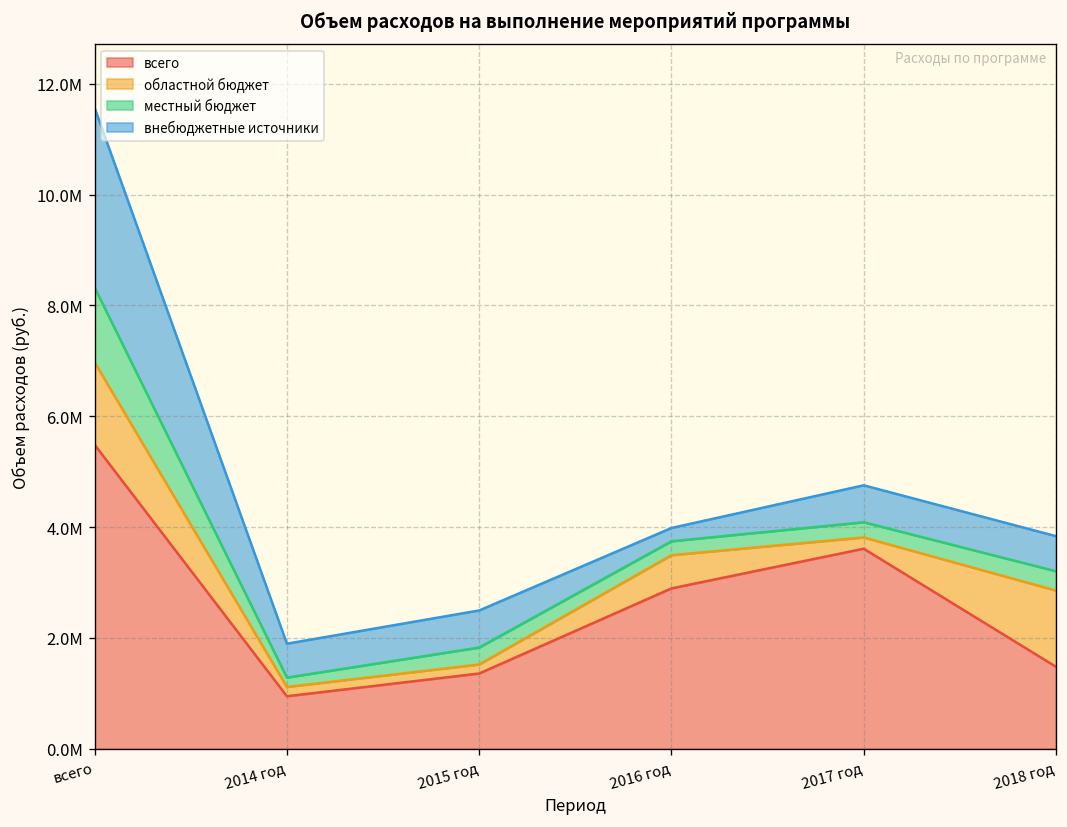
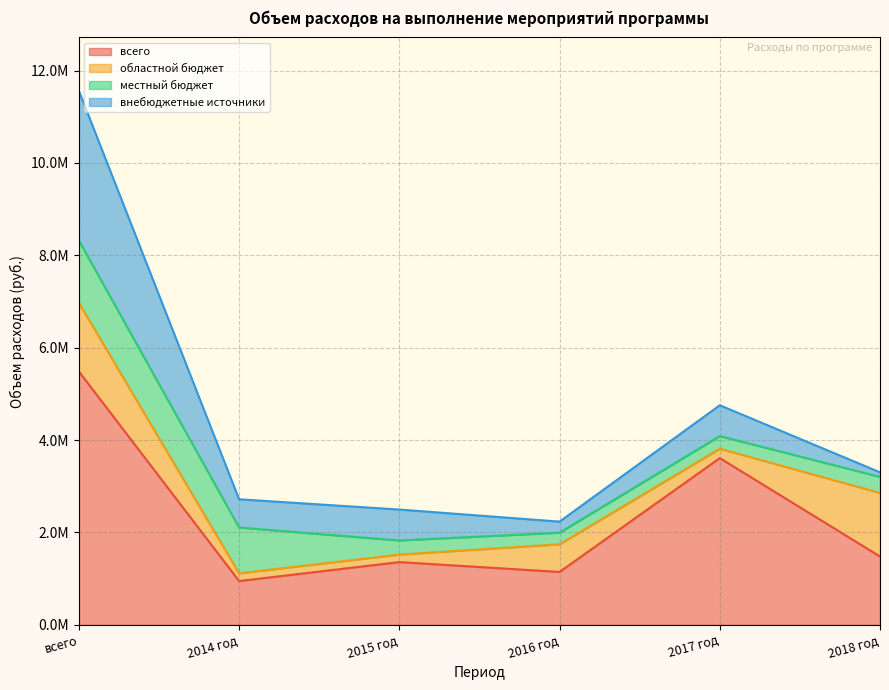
местный бюджет, 2014 год: 200000 -> 1000000
всего, 2016 год: 2900000 -> 1100000
внебюджетные источники, 2018 год: 600000 -> 100000
